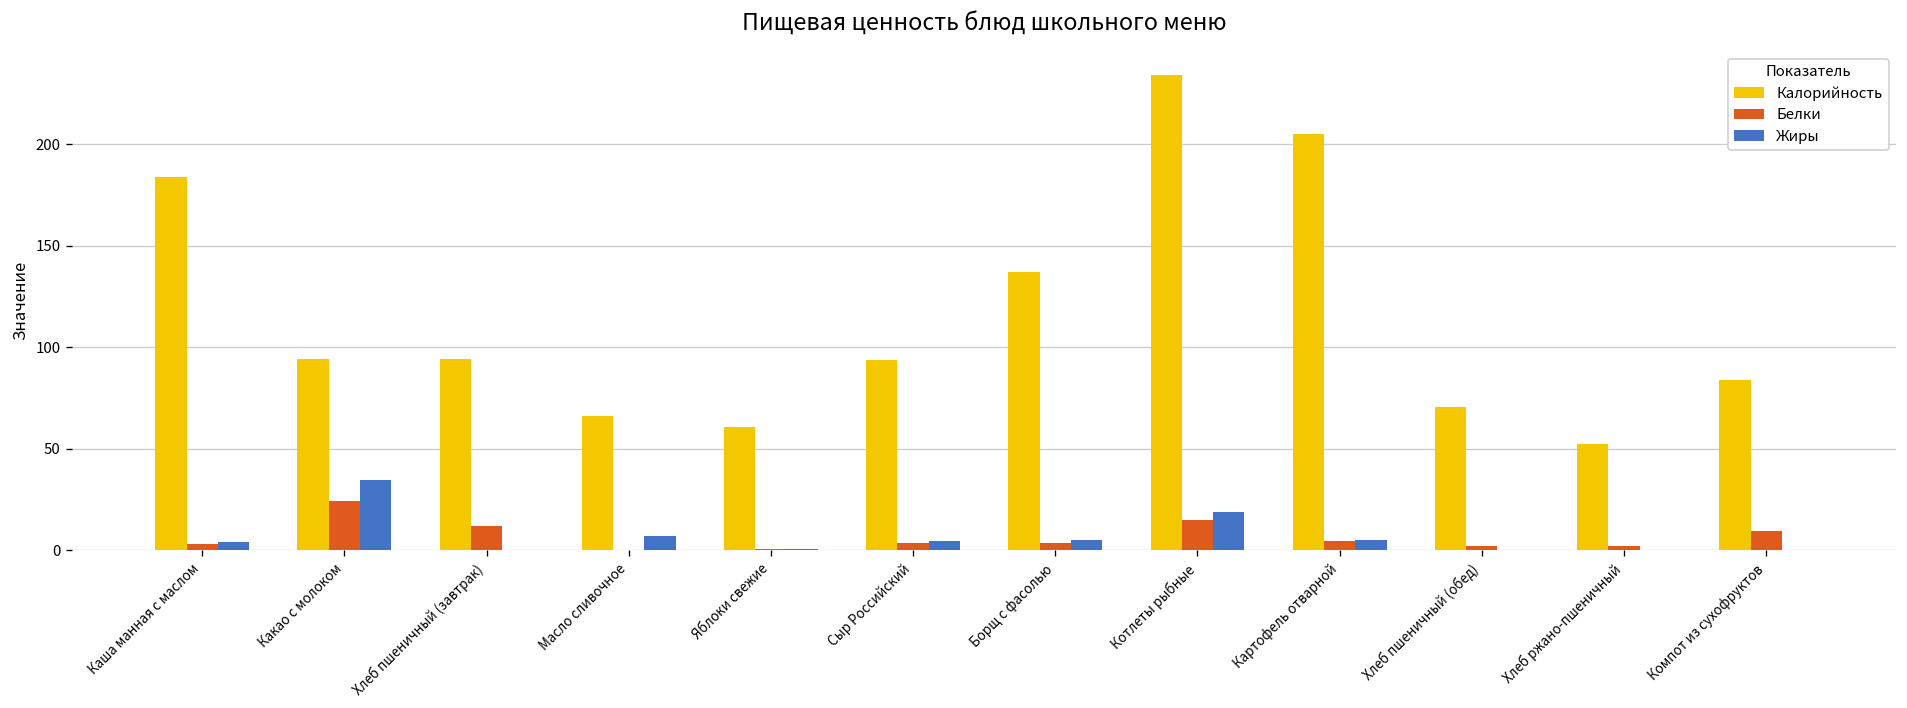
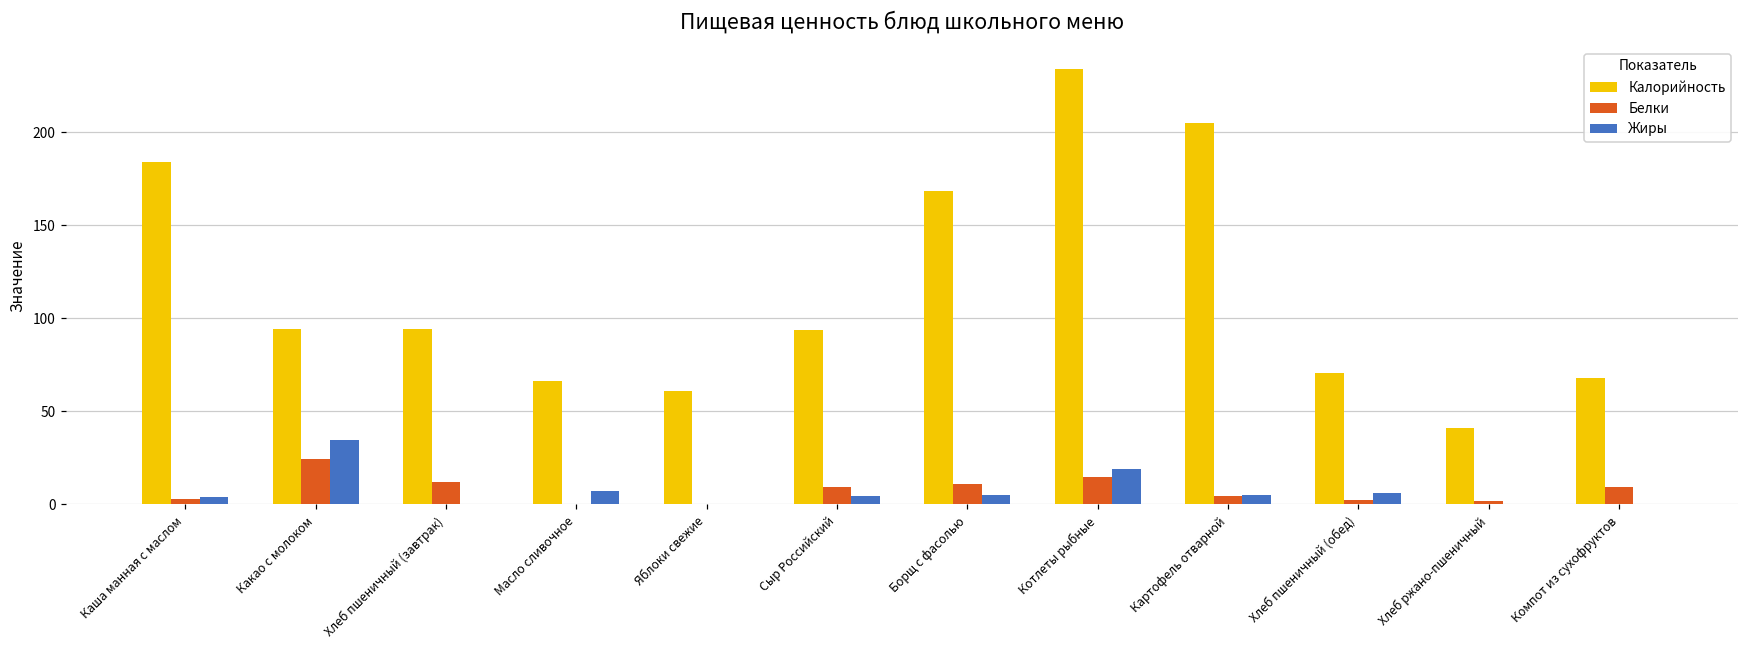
Белки, Сыр Российский: 3 -> 9
Калорийность, Борщ с фасолью: 137 -> 168
Белки, Борщ с фасолью: 4 -> 11
Жиры, Хлеб пшеничный (обед): 0 -> 6
Калорийность, Хлеб ржано-пшеничный: 52 -> 41
Калорийность, Компот из сухофруктов: 84 -> 68
